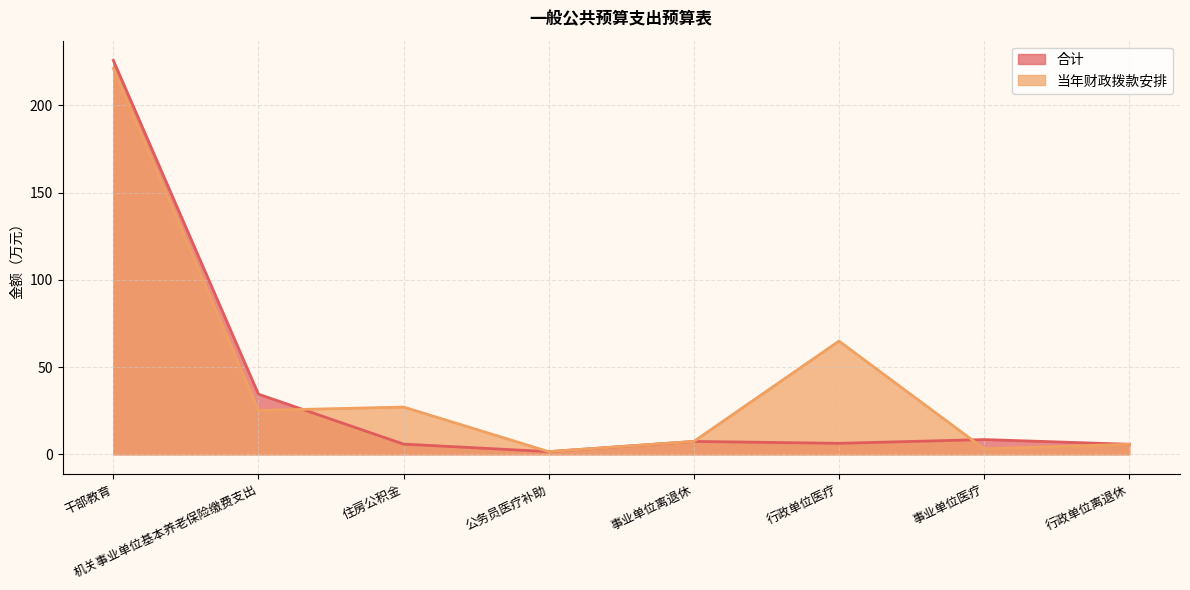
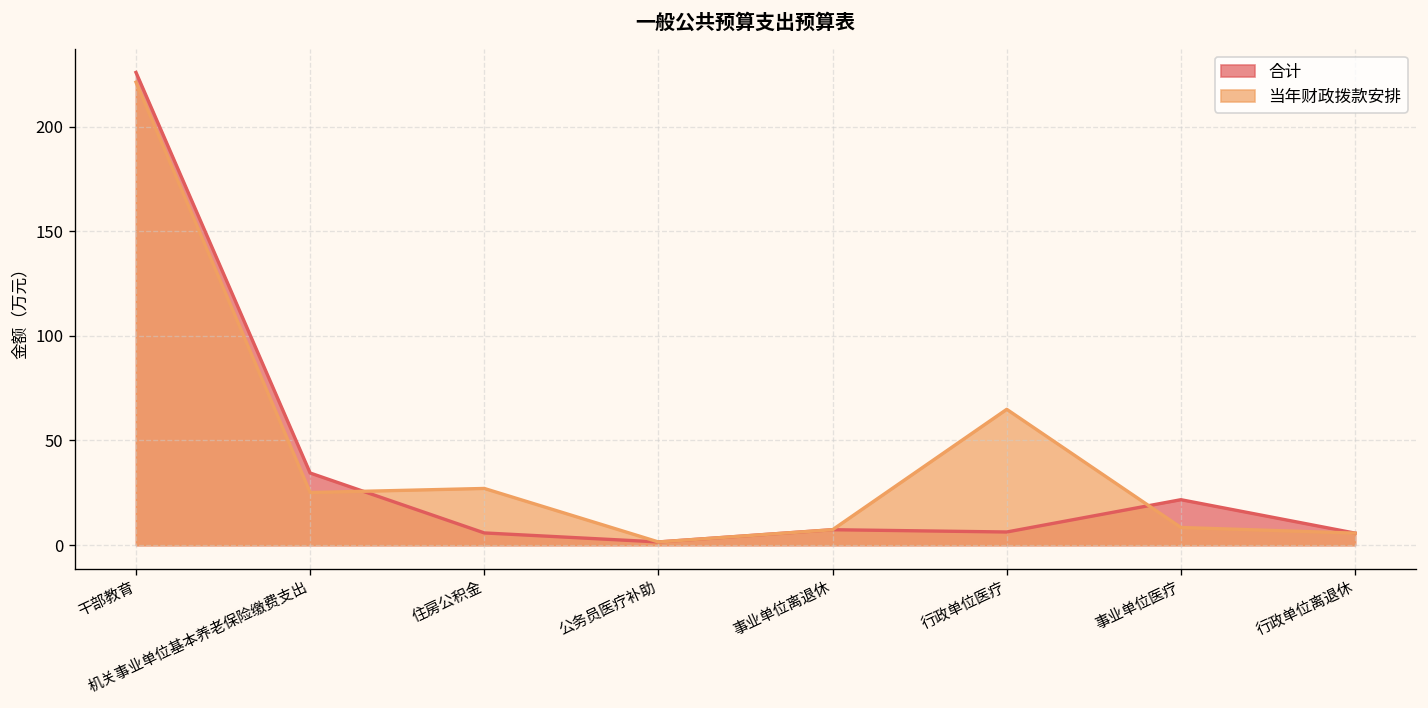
合计, 事业单位医疗: 8 -> 22
当年财政拨款安排, 事业单位医疗: 3 -> 8
